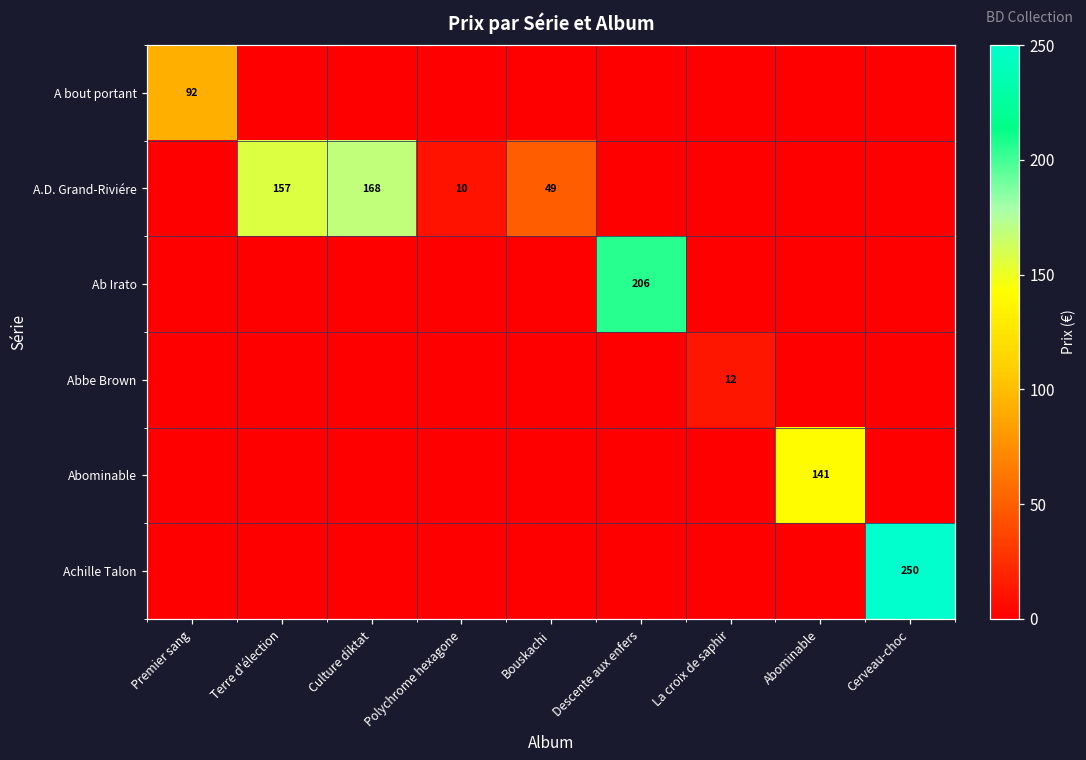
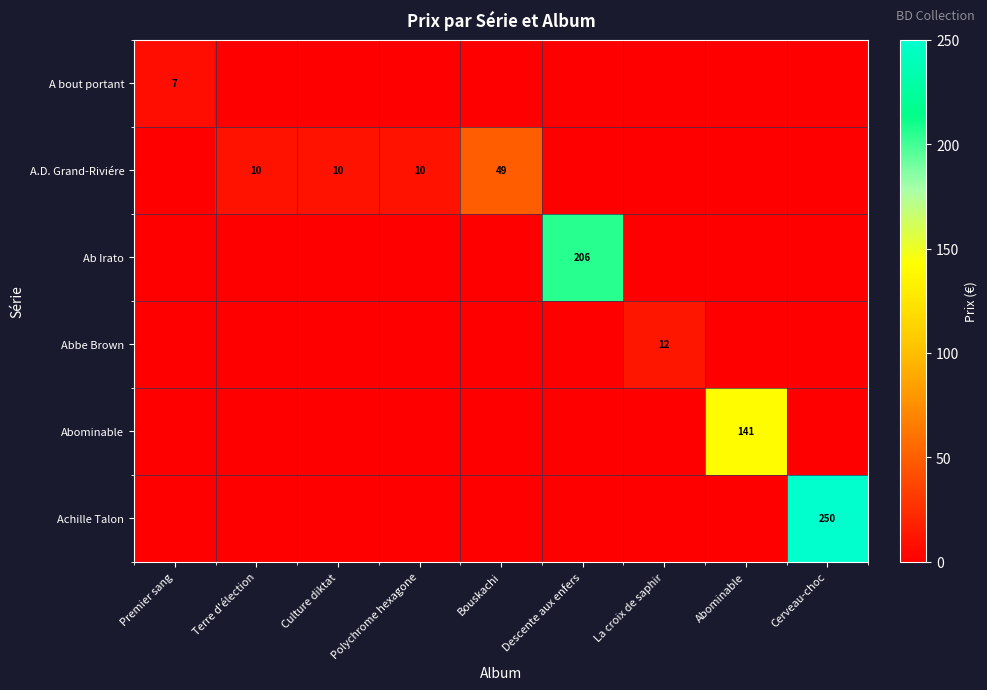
A bout portant, Premier sang: 92 -> 7
A.D. Grand-Riviére, Terre d'élection: 157 -> 10
A.D. Grand-Riviére, Culture diktat: 168 -> 10
